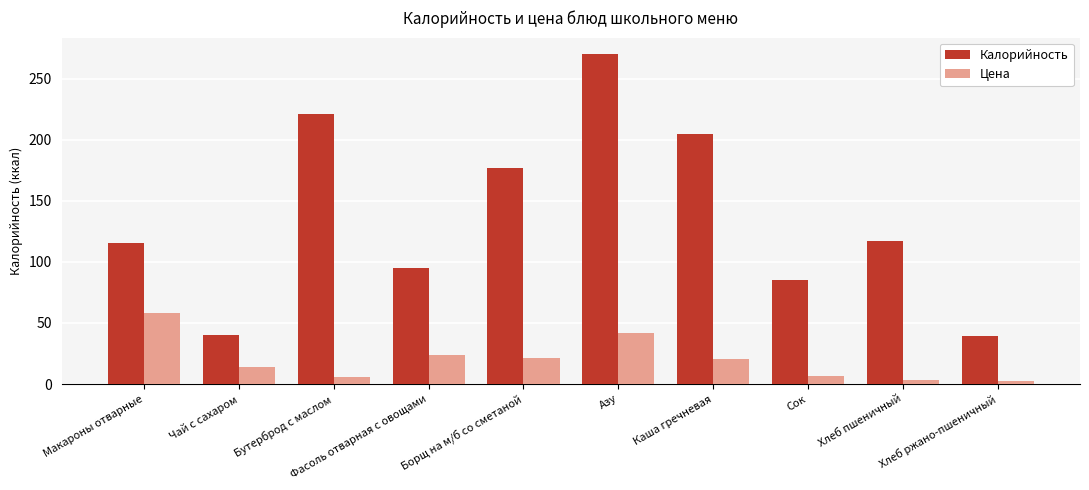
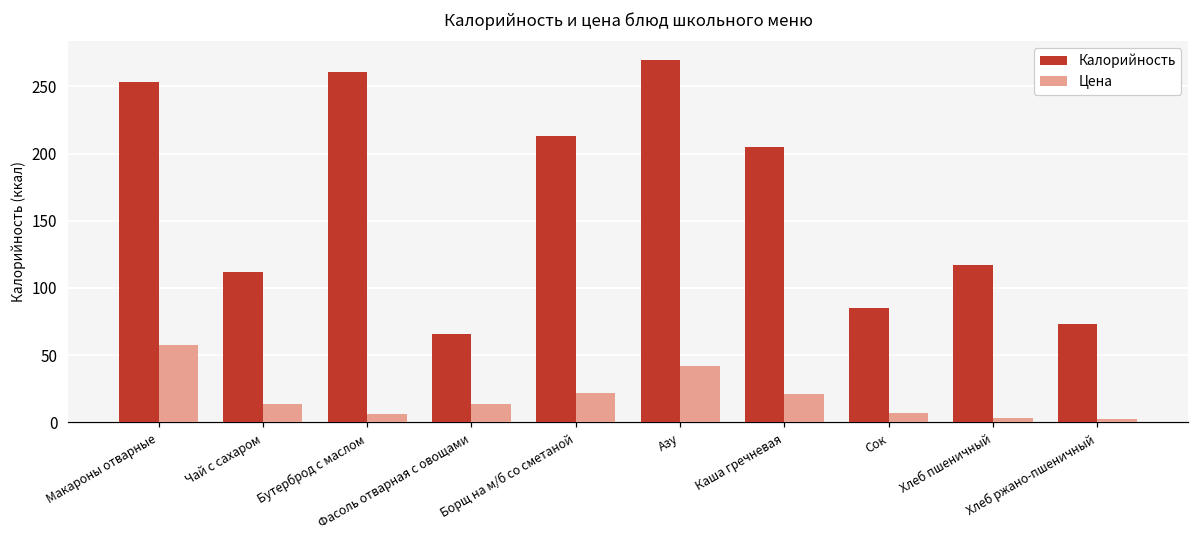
Калорийность, Макароны отварные: 115 -> 253
Калорийность, Чай с сахаром: 40 -> 112
Калорийность, Бутерброд с маслом: 221 -> 261
Калорийность, Фасоль отварная с овощами: 95 -> 66
Цена, Фасоль отварная с овощами: 24 -> 14
Калорийность, Борщ на м/б со сметаной: 177 -> 213
Калорийность, Хлеб ржано-пшеничный: 39 -> 73
